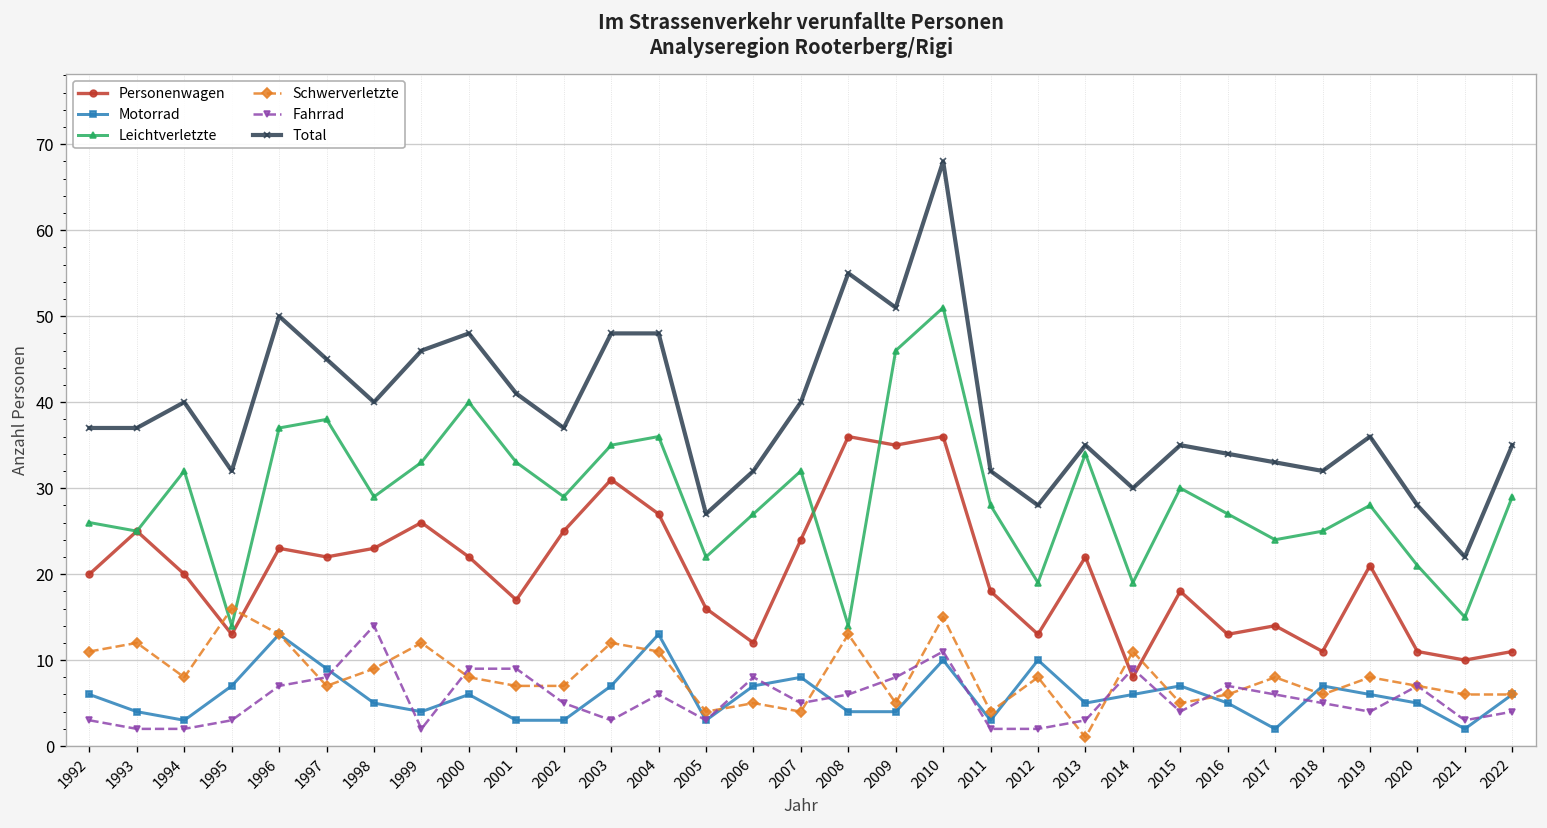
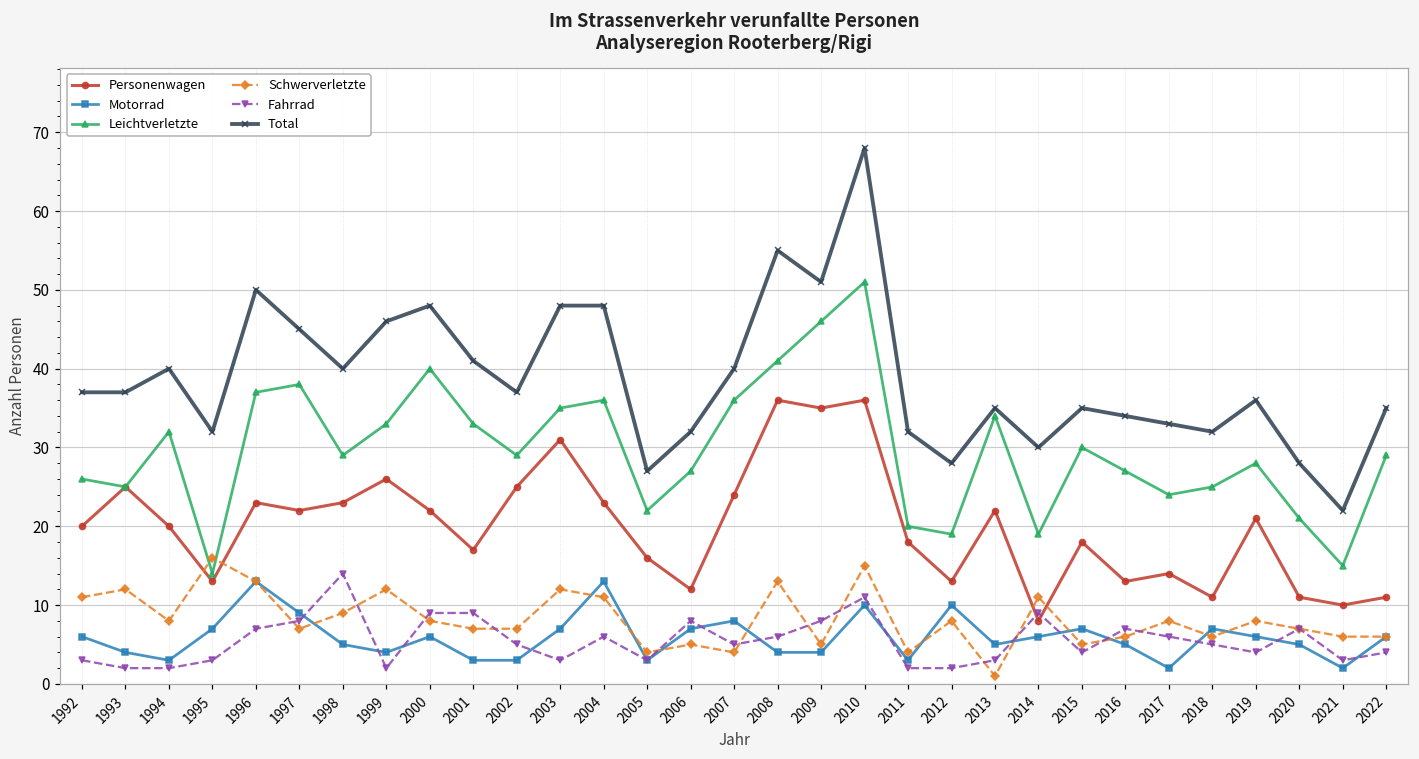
Personenwagen, 2004: 27 -> 23
Leichtverletzte, 2007: 32 -> 36
Leichtverletzte, 2008: 14 -> 41
Leichtverletzte, 2011: 28 -> 20
